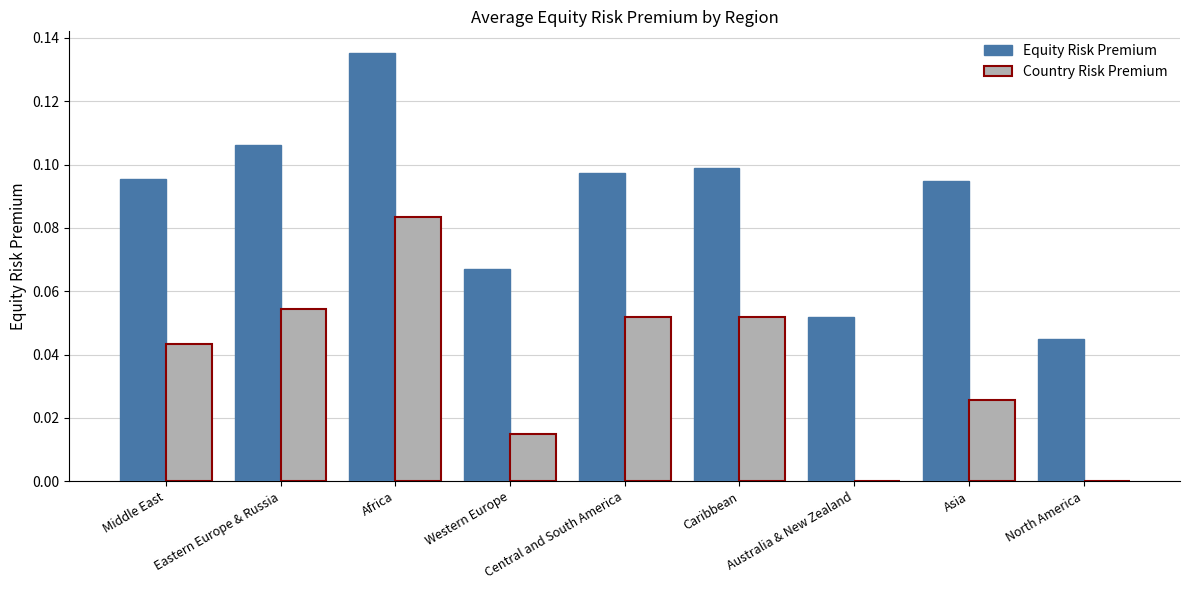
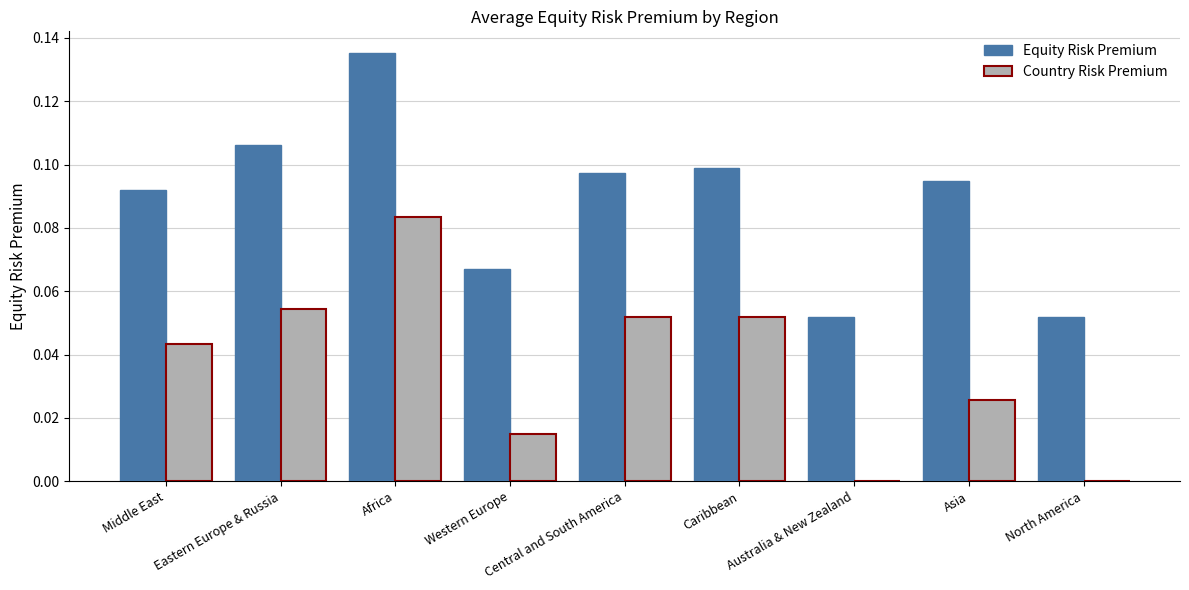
Equity Risk Premium, Middle East: 0.095 -> 0.092
Equity Risk Premium, North America: 0.045 -> 0.052
